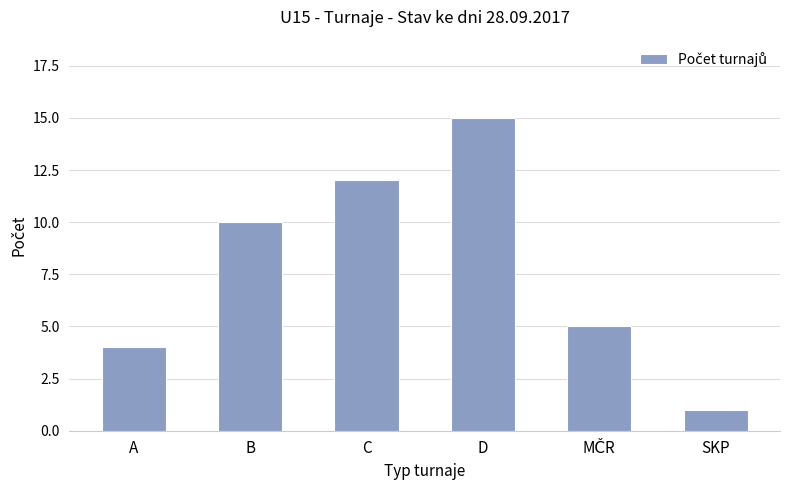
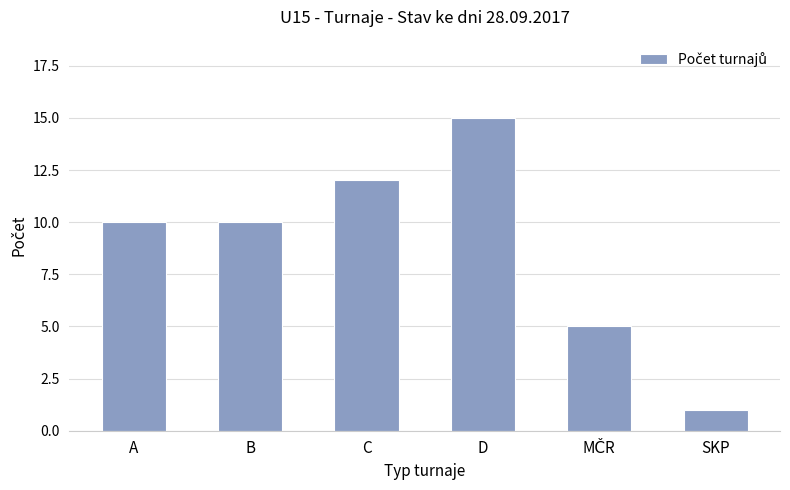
A: 4 -> 10
